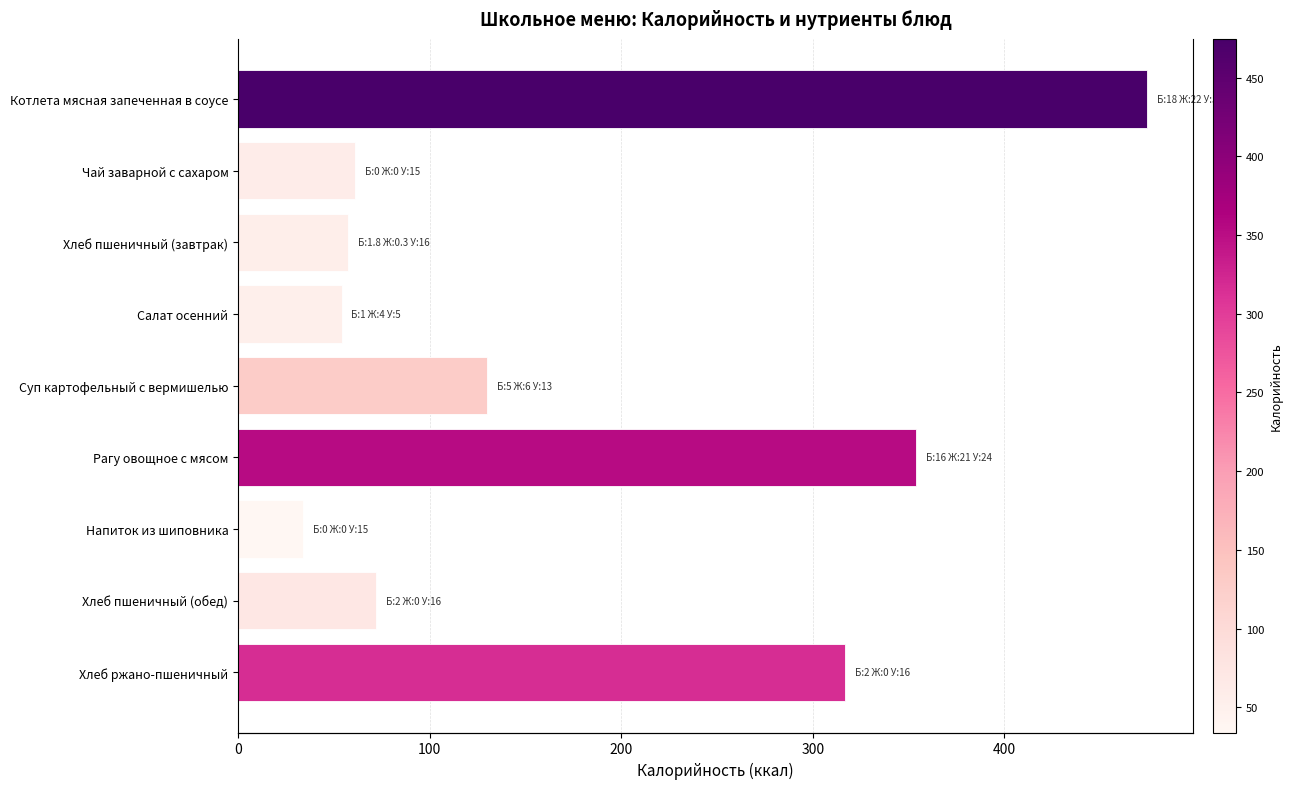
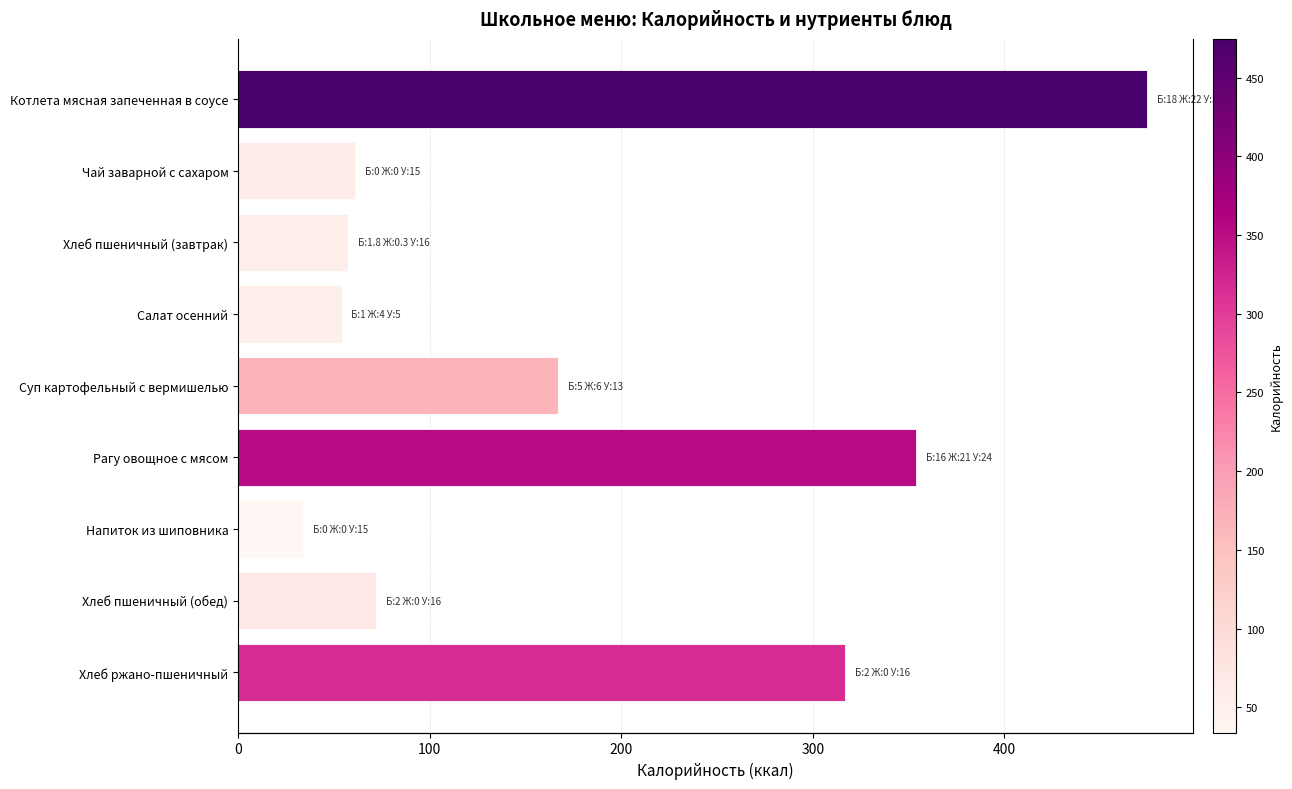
Суп картофельный с вермишелью: 130 -> 167
